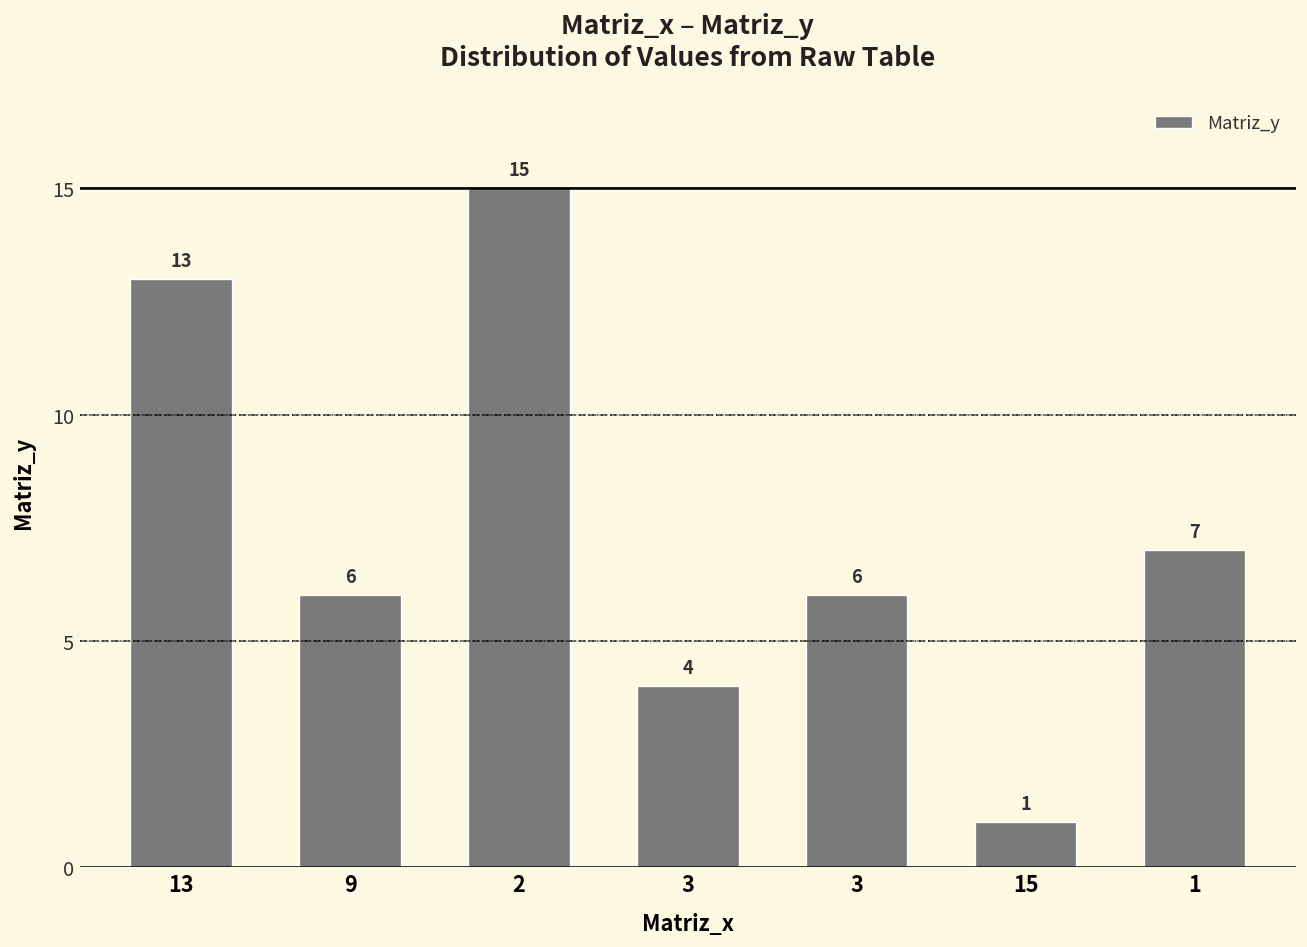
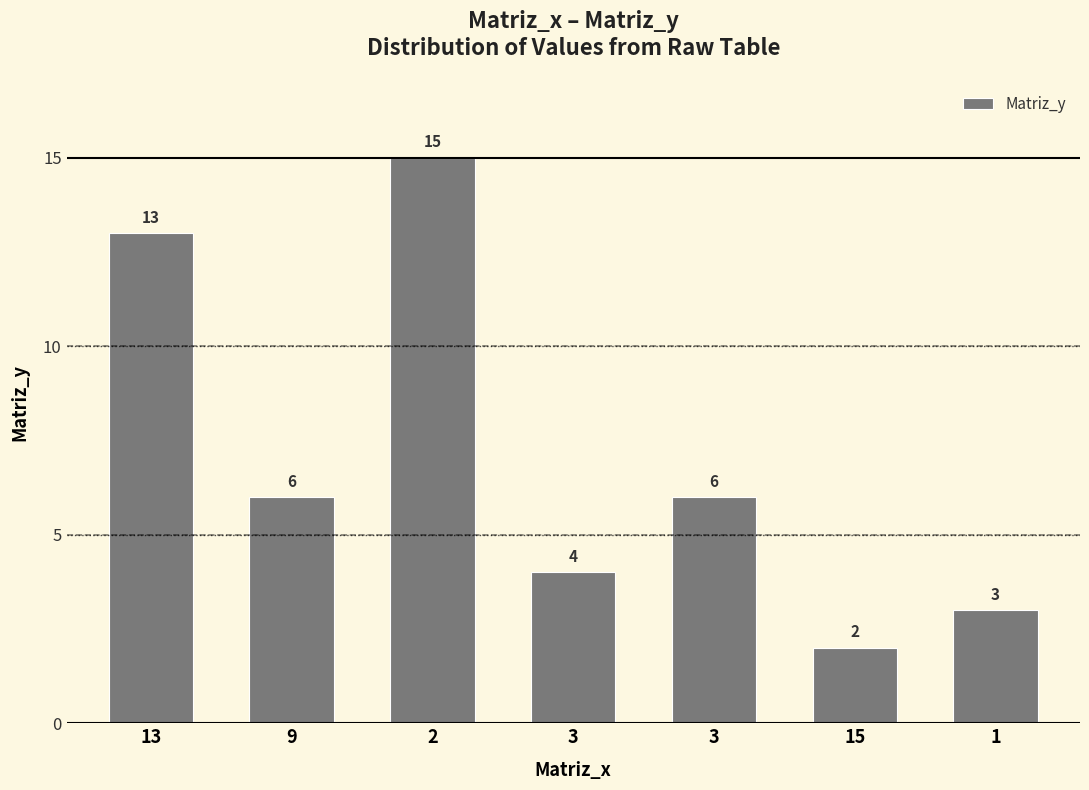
15: 1 -> 2
1: 7 -> 3
